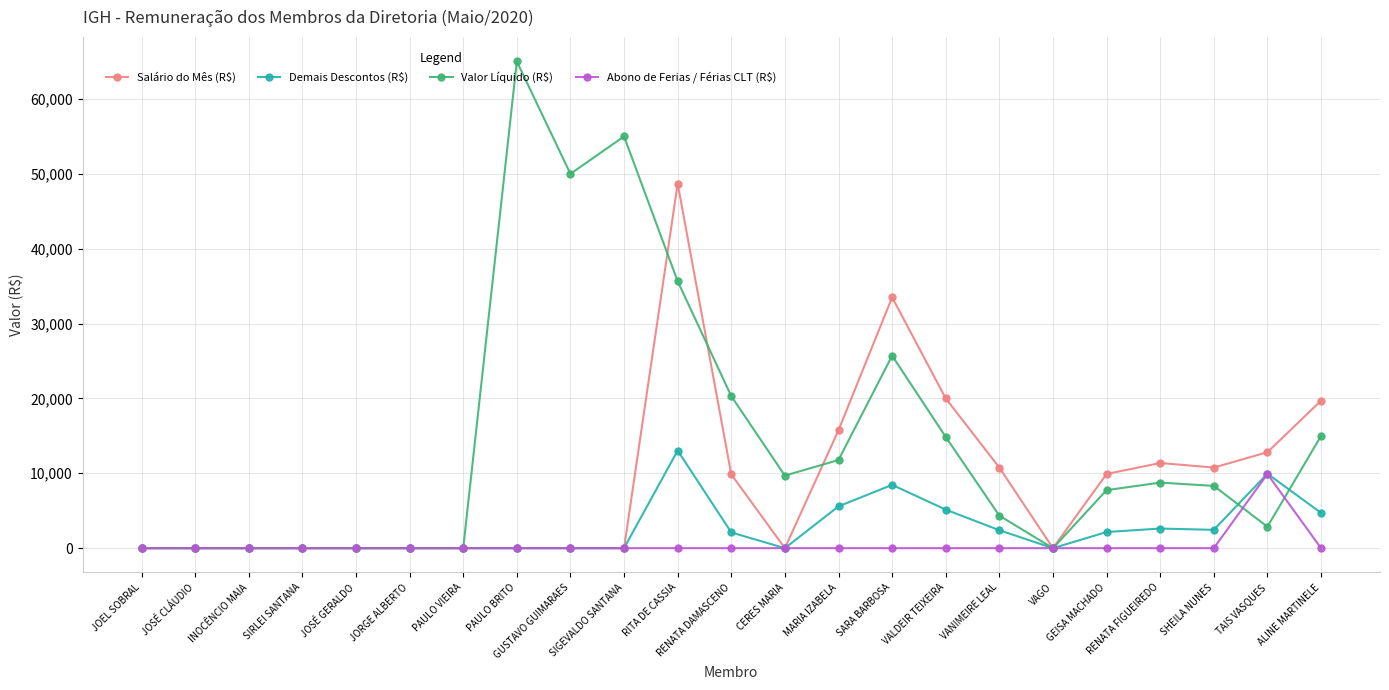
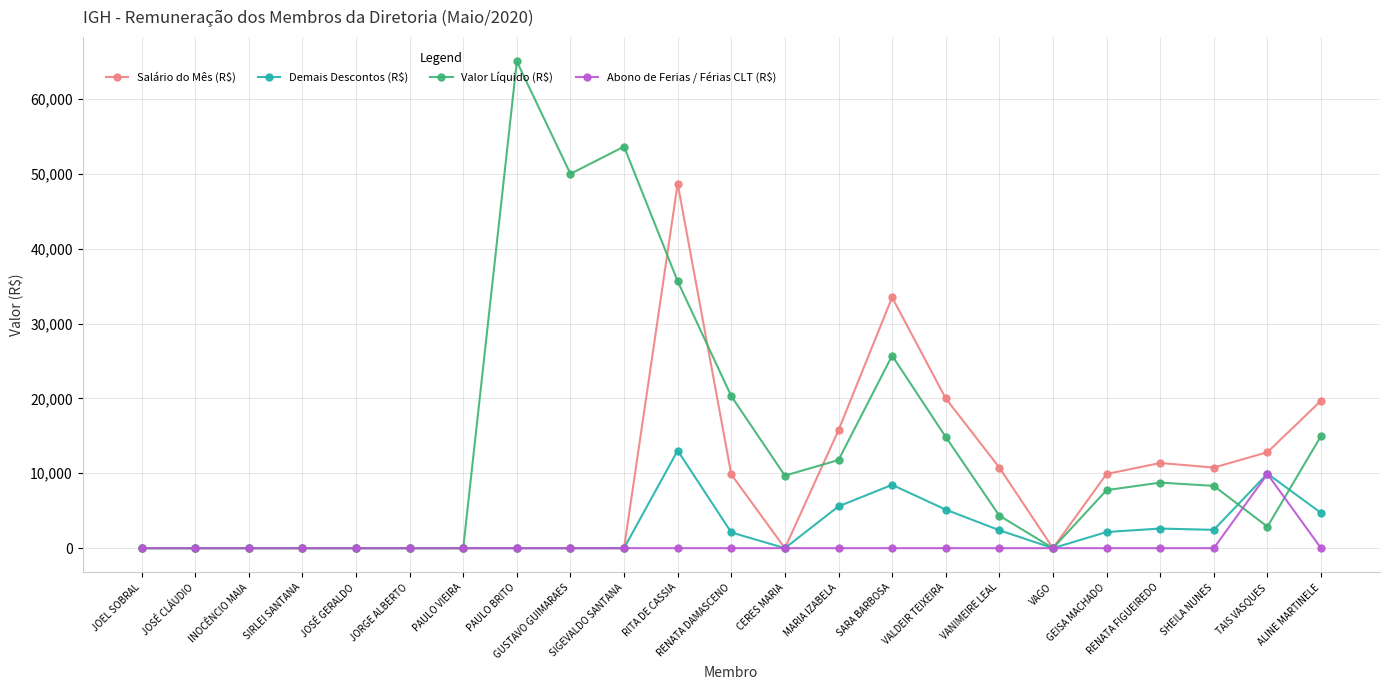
Valor Líquido (R$), SIGEVALDO SANTANA: 55,000 -> 54,000
